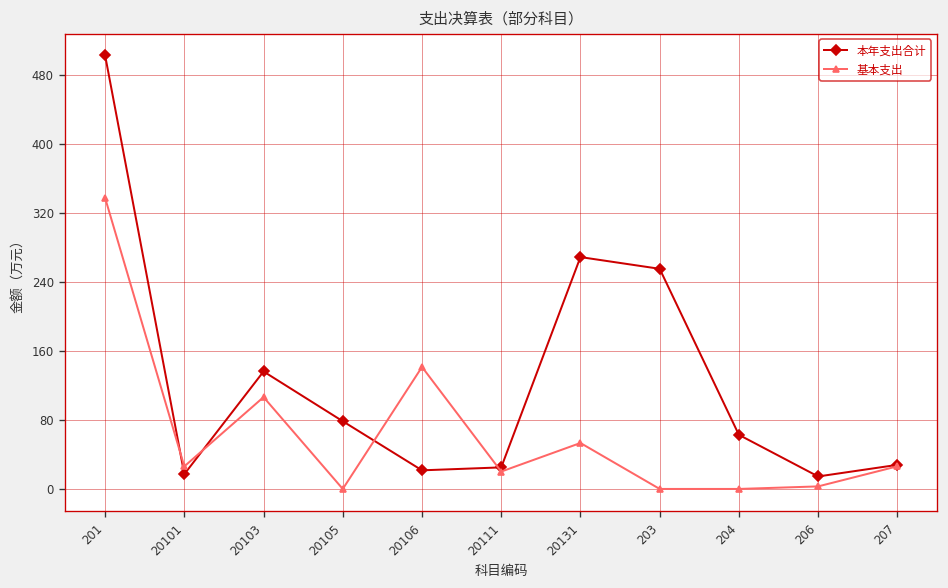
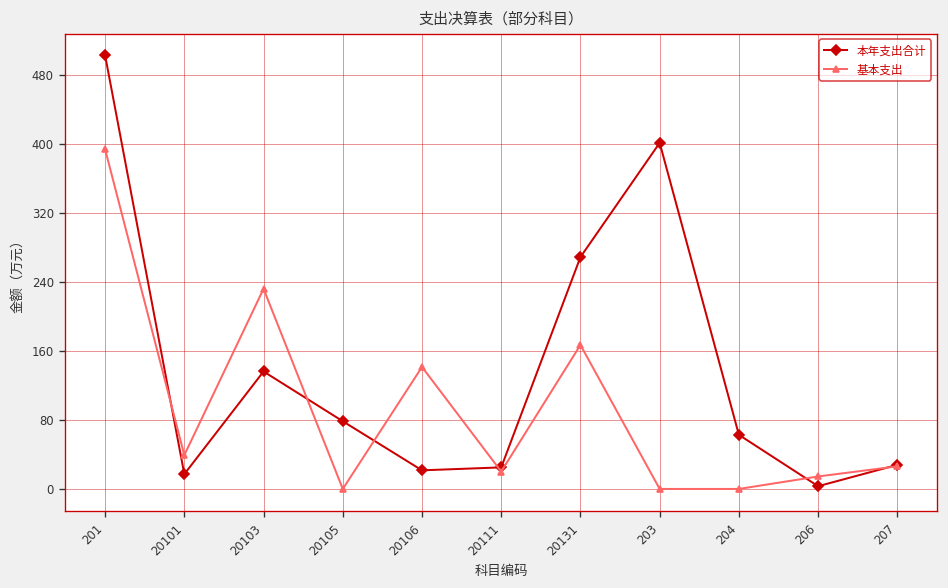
基本支出, 201: 340 -> 390
基本支出, 20101: 30 -> 40
基本支出, 20103: 110 -> 230
基本支出, 20131: 50 -> 170
本年支出合计, 203: 260 -> 400
本年支出合计, 206: 10 -> 0
基本支出, 206: 0 -> 10
